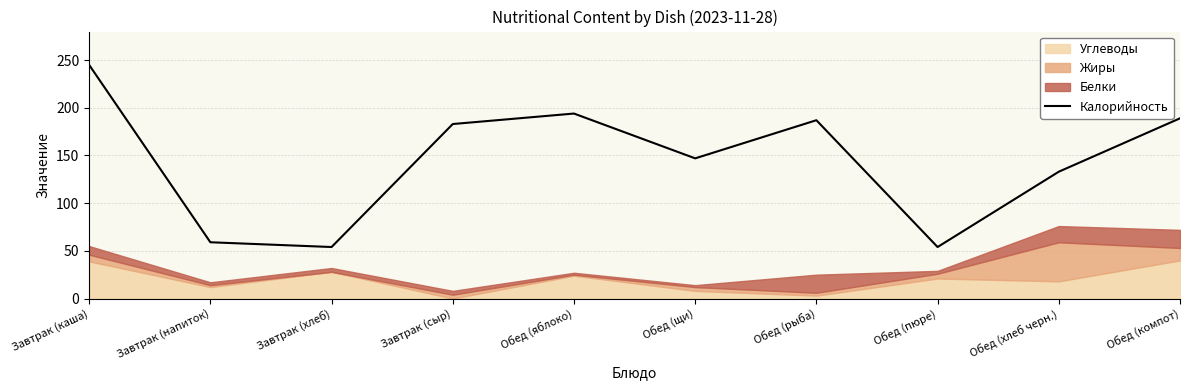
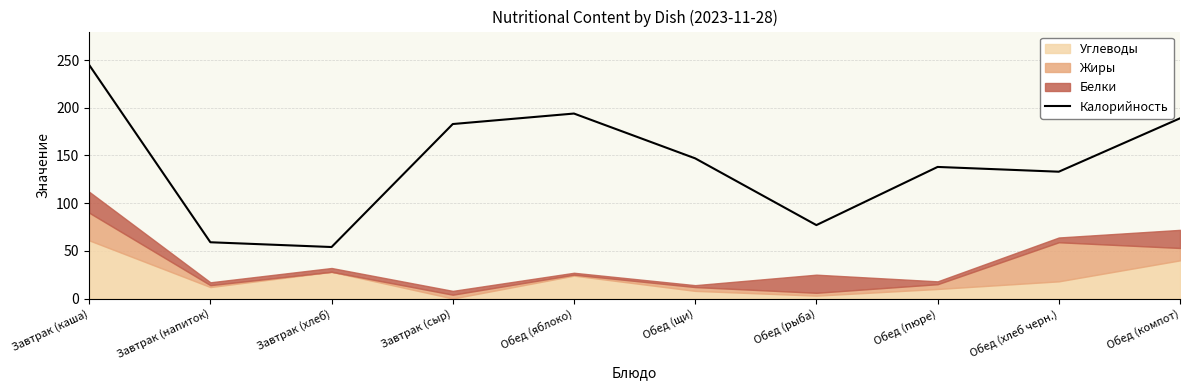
Углеводы, Завтрак (каша): 40 -> 60
Жиры, Завтрак (каша): 10 -> 30
Белки, Завтрак (каша): 10 -> 20
Калорийность, Обед (рыба): 190 -> 80
Калорийность, Обед (пюре): 50 -> 140
Углеводы, Обед (пюре): 20 -> 10
Белки, Обед (хлеб черн.): 20 -> 10
